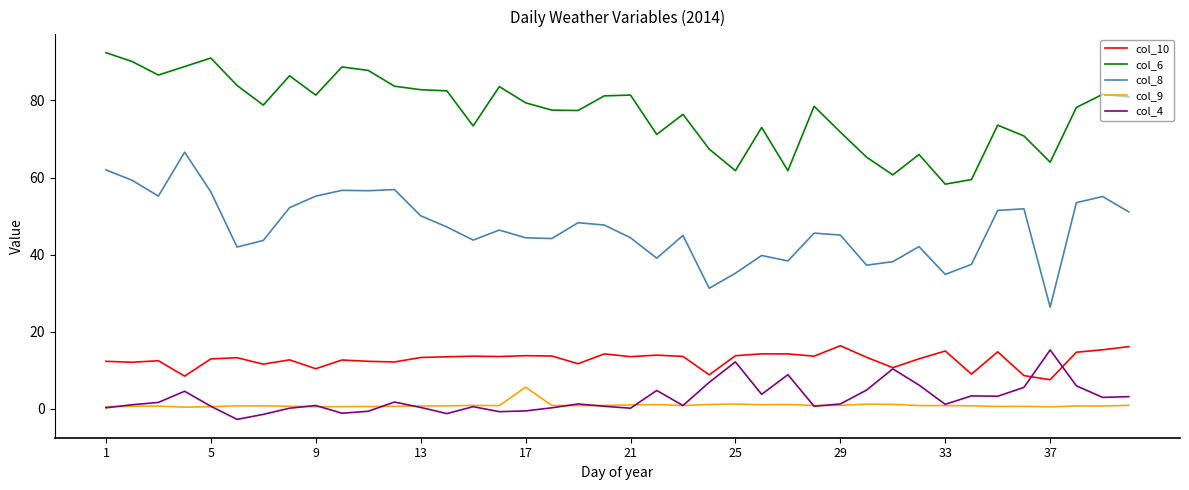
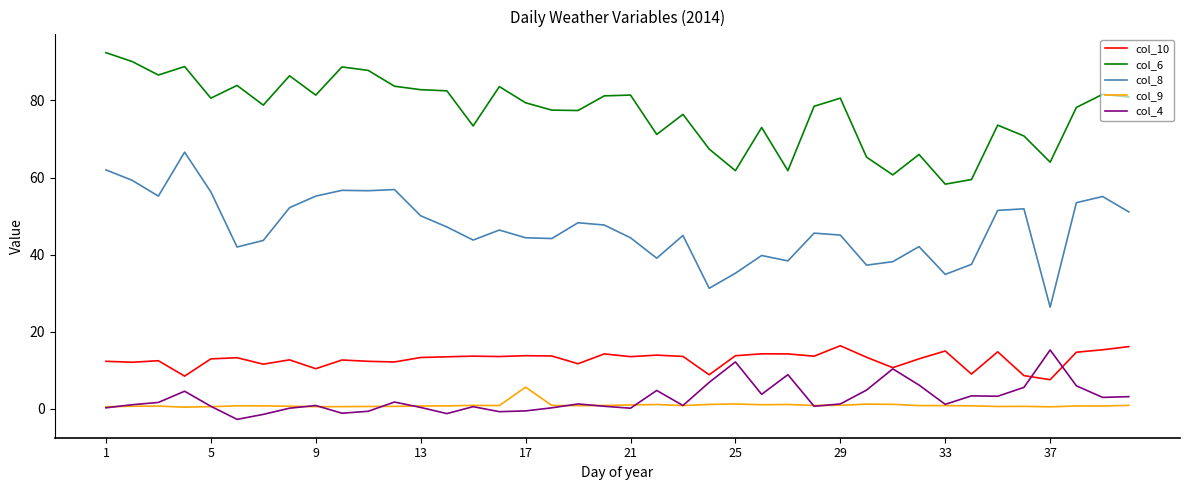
col_6, 5: 91 -> 81
col_6, 29: 72 -> 81
